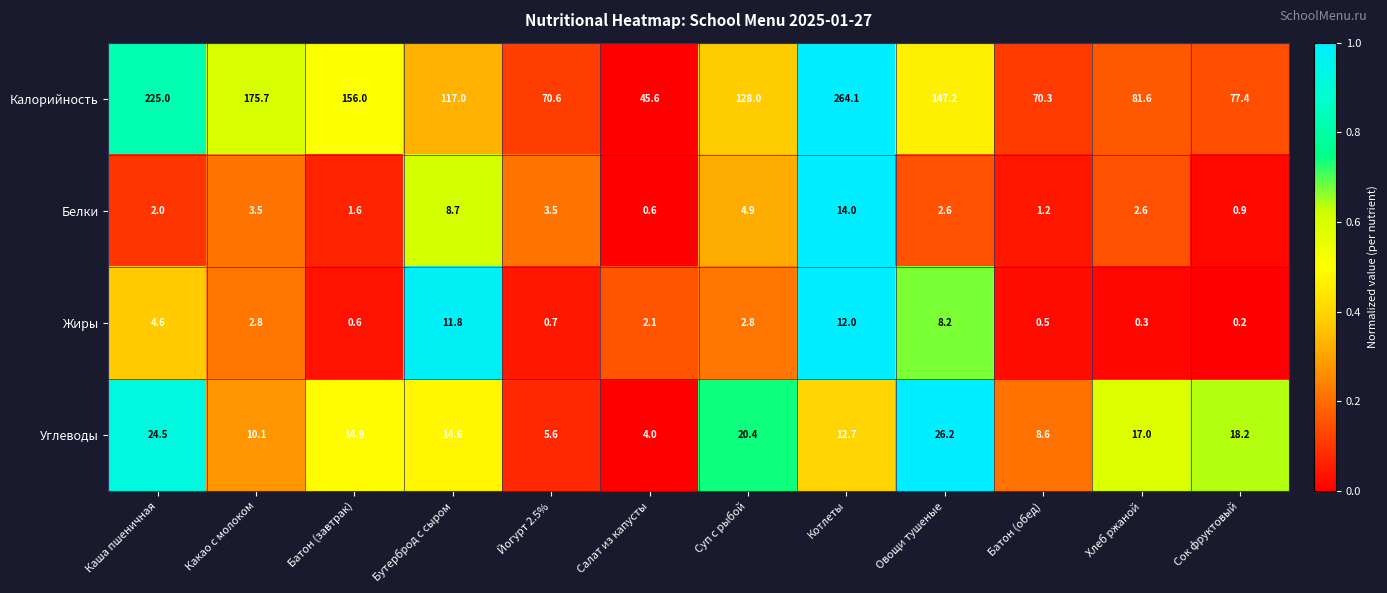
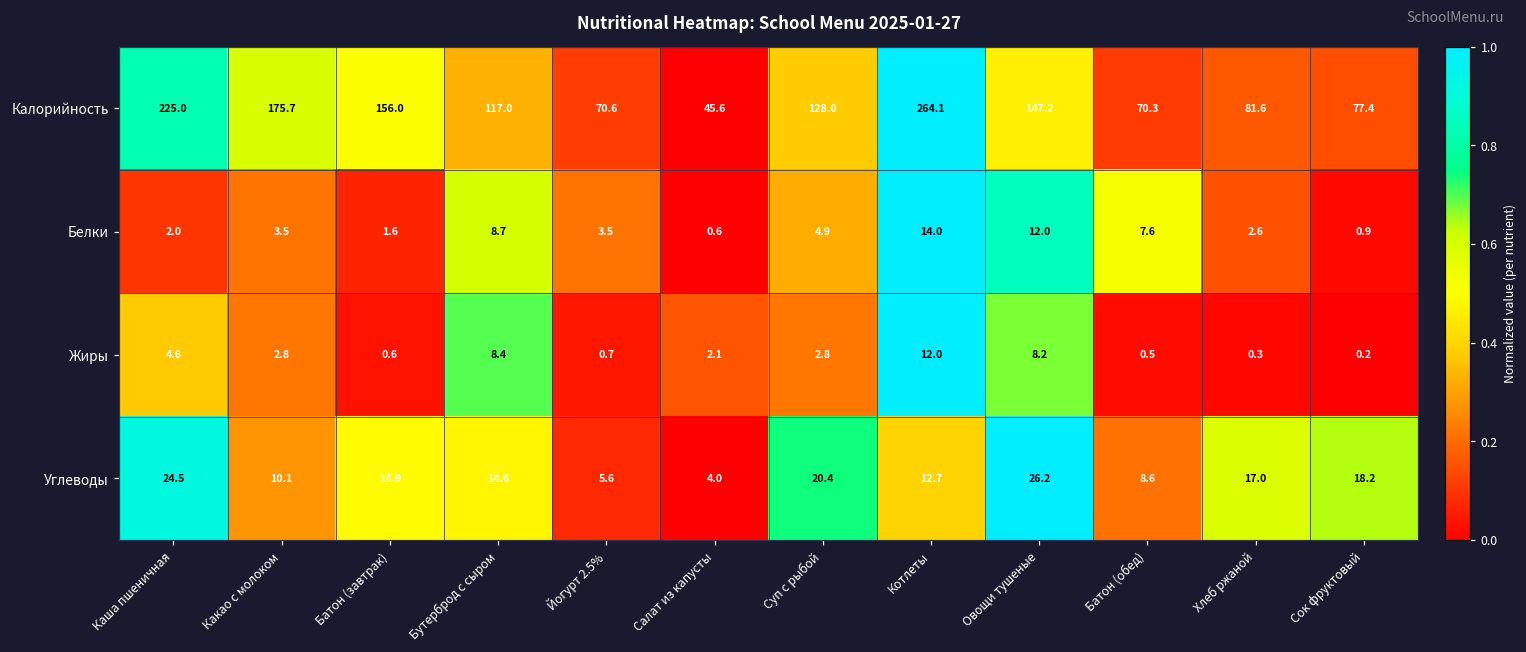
Белки, Овощи тушеные: 2.6 -> 12.0
Белки, Батон (обед): 1.2 -> 7.6
Жиры, Бутерброд с сыром: 11.8 -> 8.4
